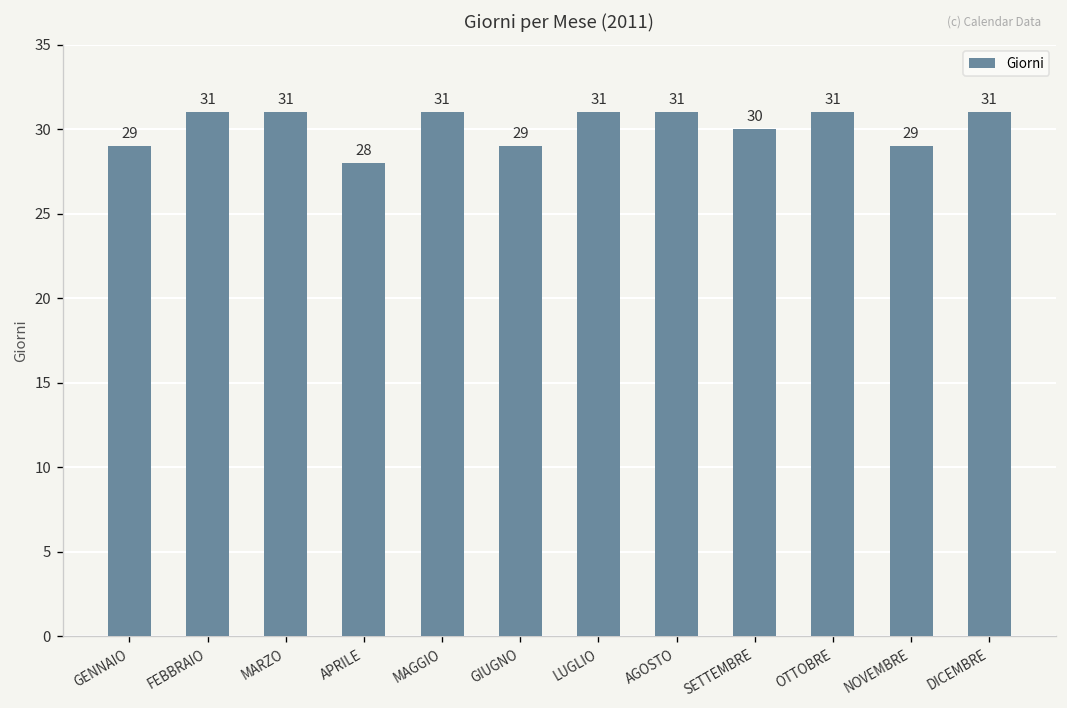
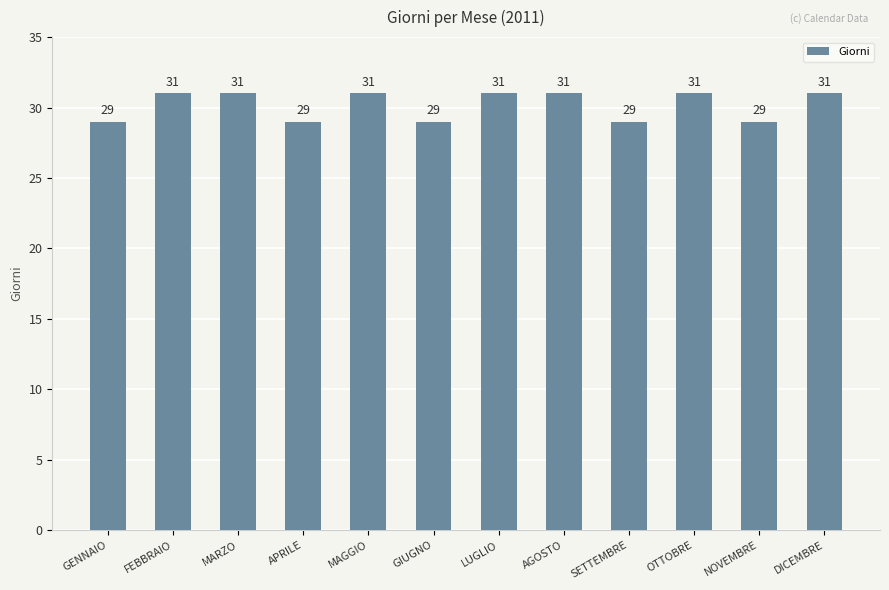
APRILE: 28 -> 29
SETTEMBRE: 30 -> 29
